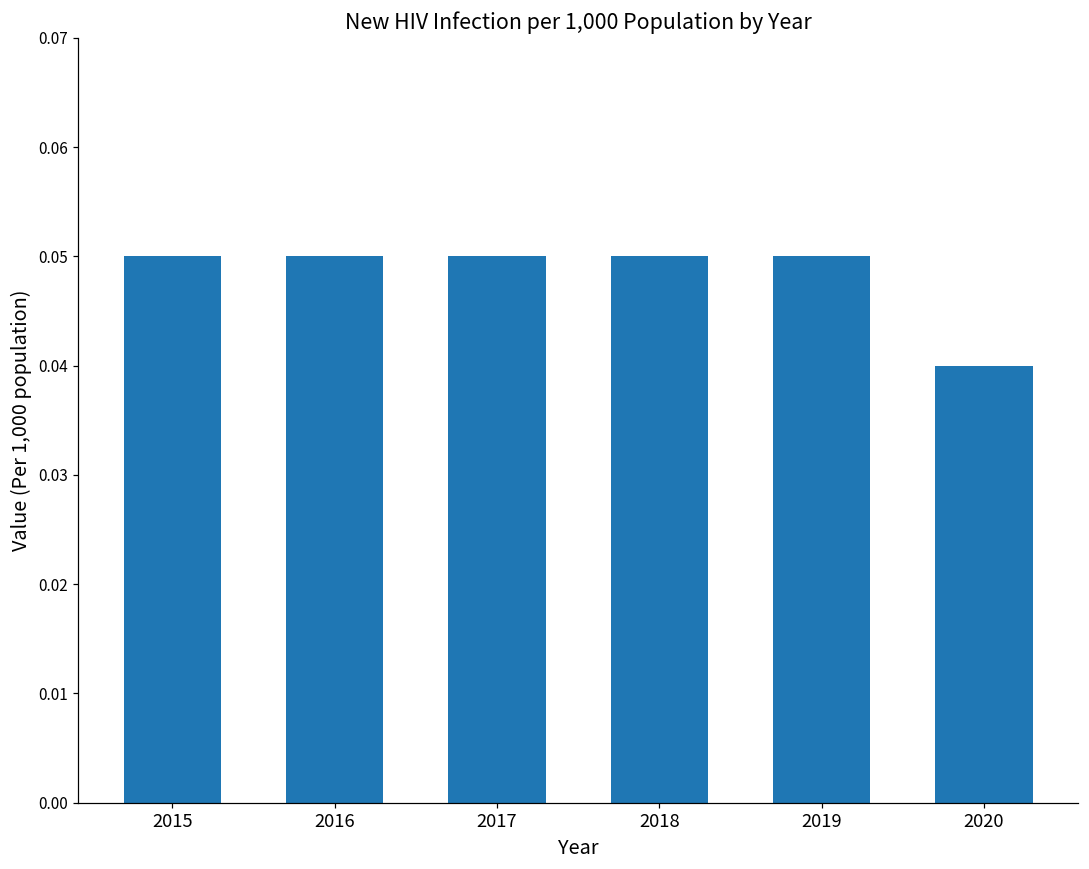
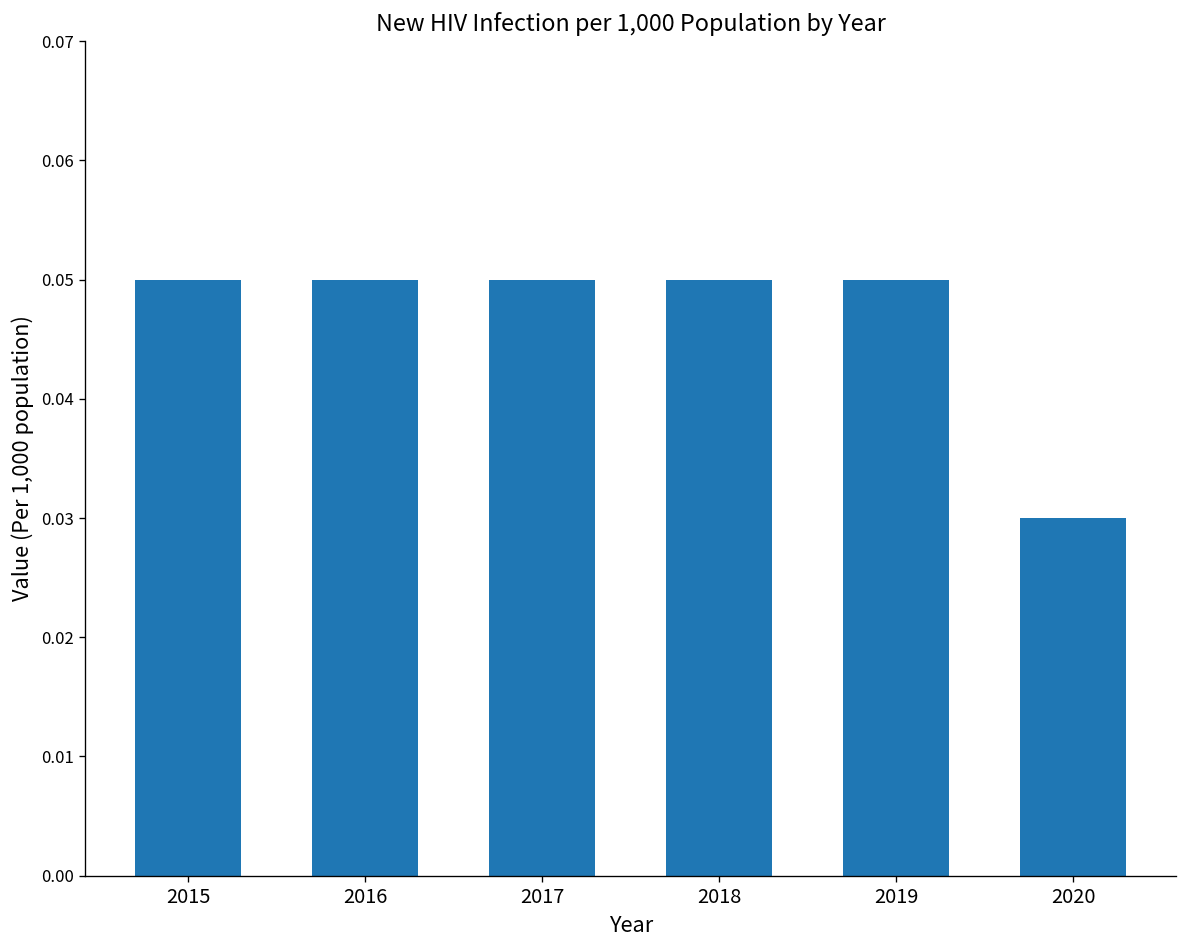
2020: 0.04 -> 0.03
